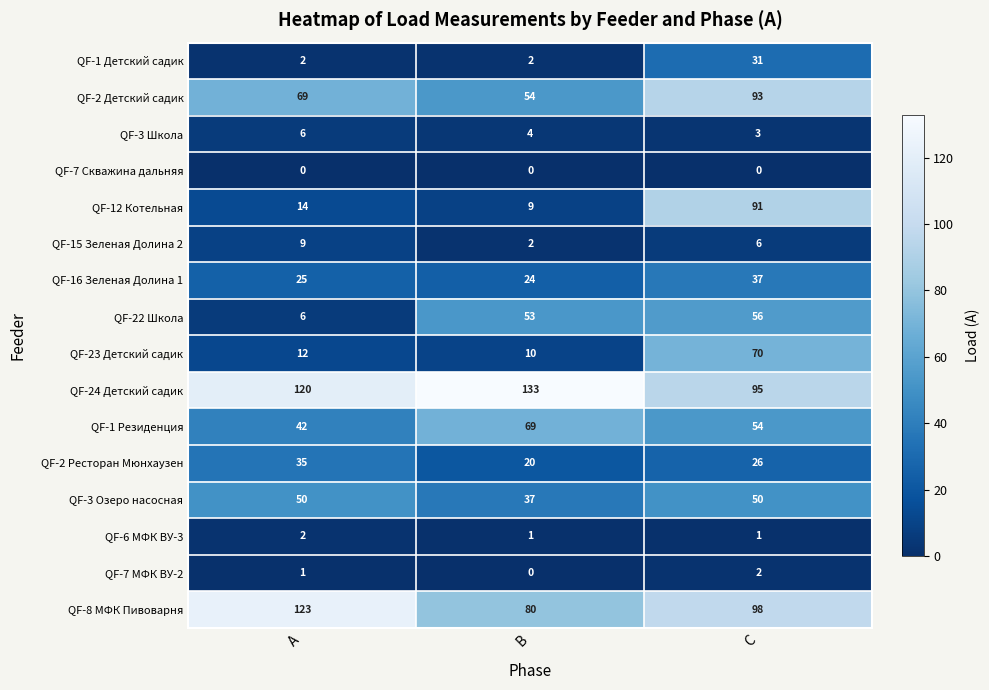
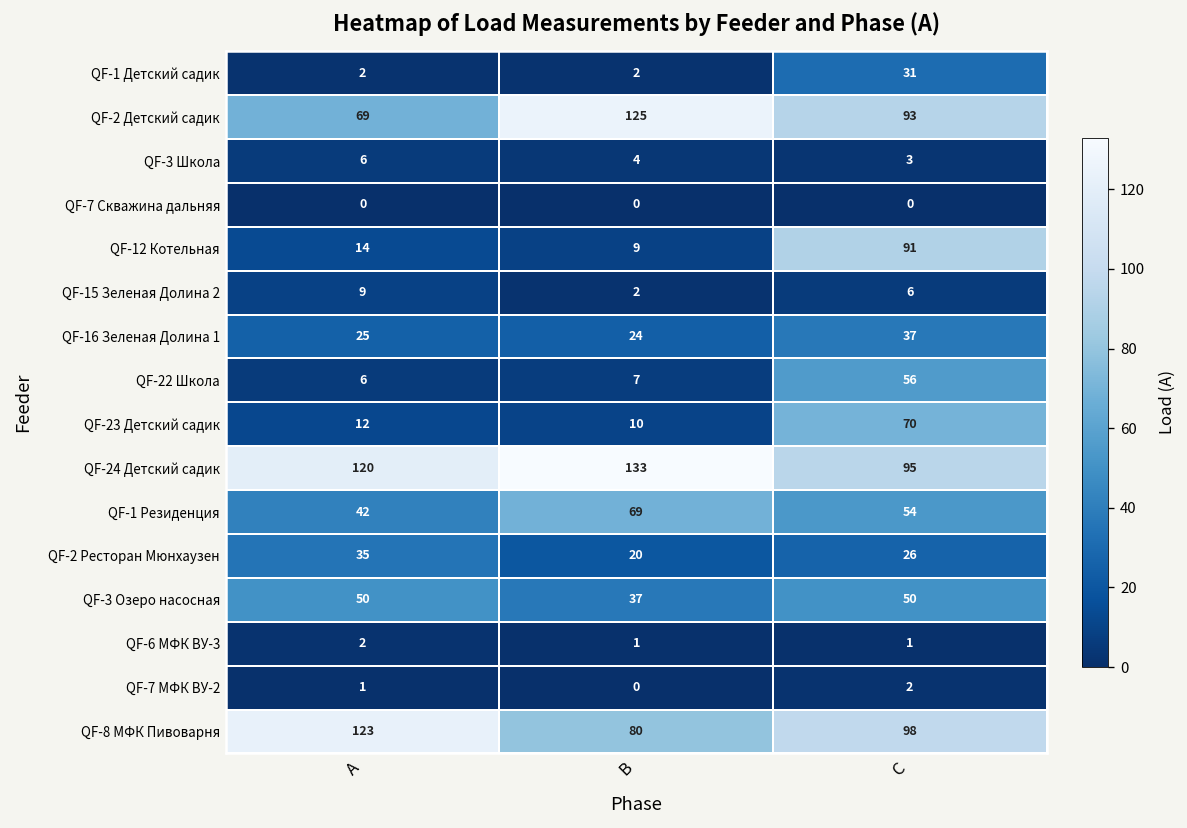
QF-2 Детский садик, В: 54 -> 125
QF-22 Школа, В: 53 -> 7
